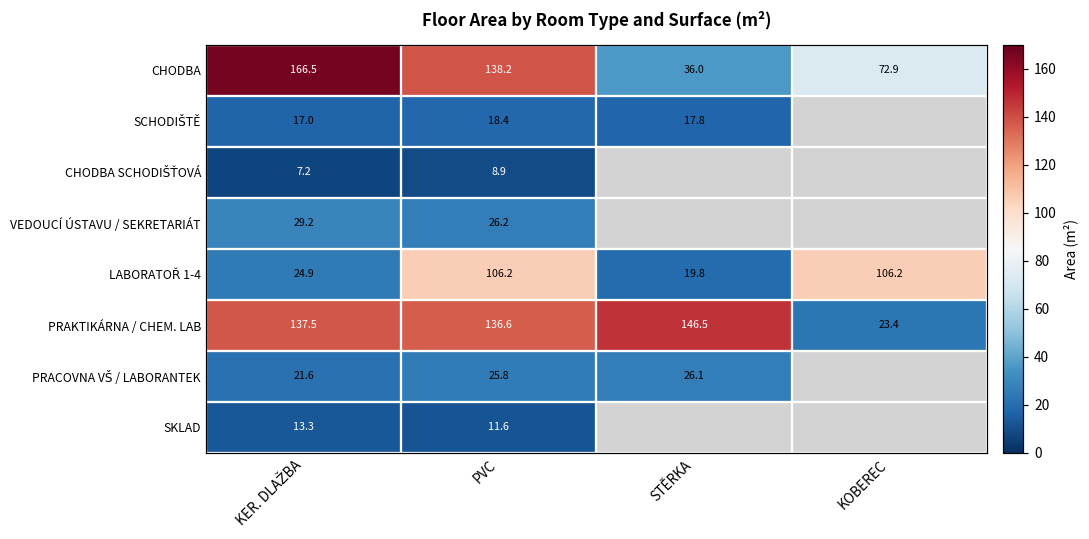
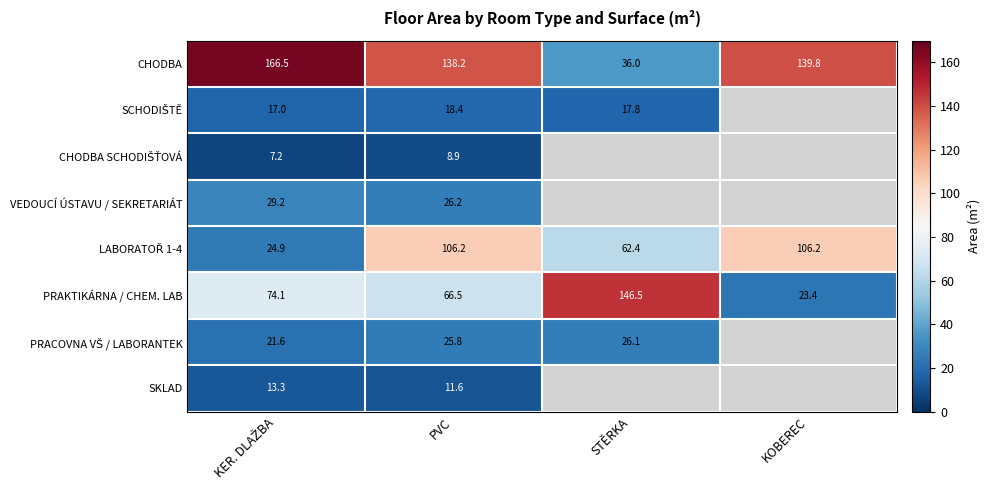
CHODBA, KOBEREC: 72.9 -> 139.8
LABORATOŘ 1-4, STĚRKA: 19.8 -> 62.4
PRAKTIKÁRNA / CHEM. LAB, KER. DLAŽBA: 137.5 -> 74.1
PRAKTIKÁRNA / CHEM. LAB, PVC: 136.6 -> 66.5
